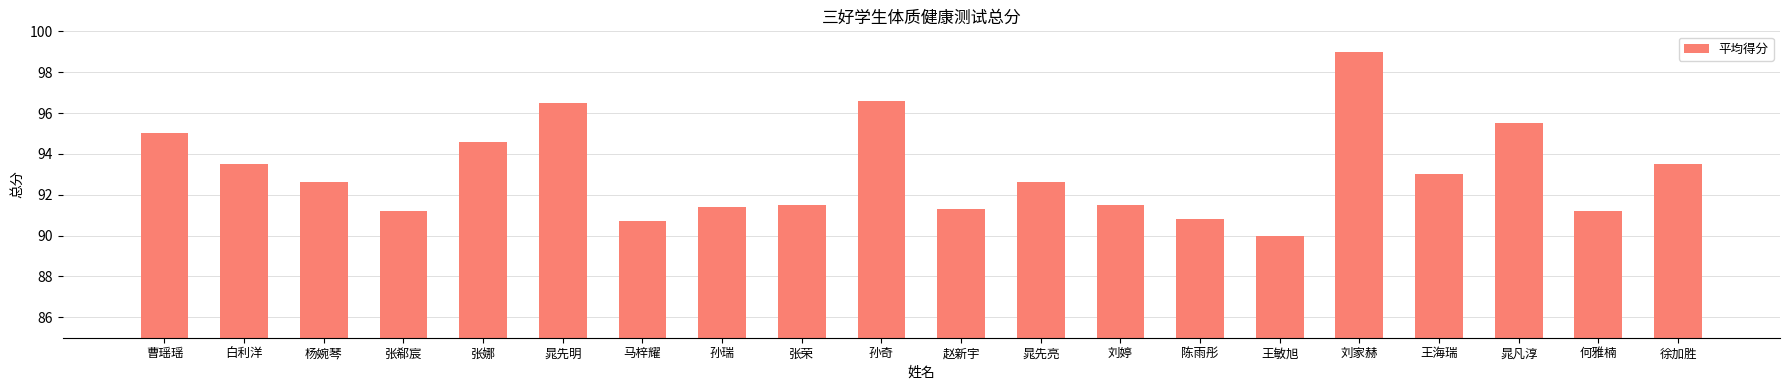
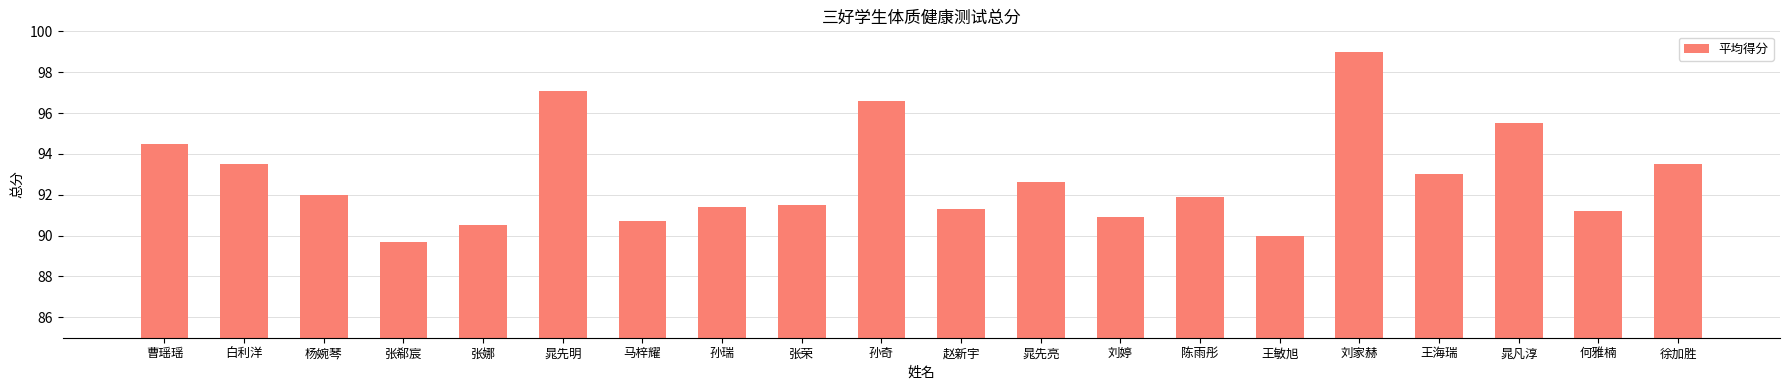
曹瑶瑶: 95.0 -> 94.5
杨婉琴: 92.6 -> 92.0
张郗宸: 91.2 -> 89.7
张娜: 94.6 -> 90.5
晁先明: 96.5 -> 97.1
刘婷: 91.5 -> 90.9
陈雨彤: 90.8 -> 91.9
